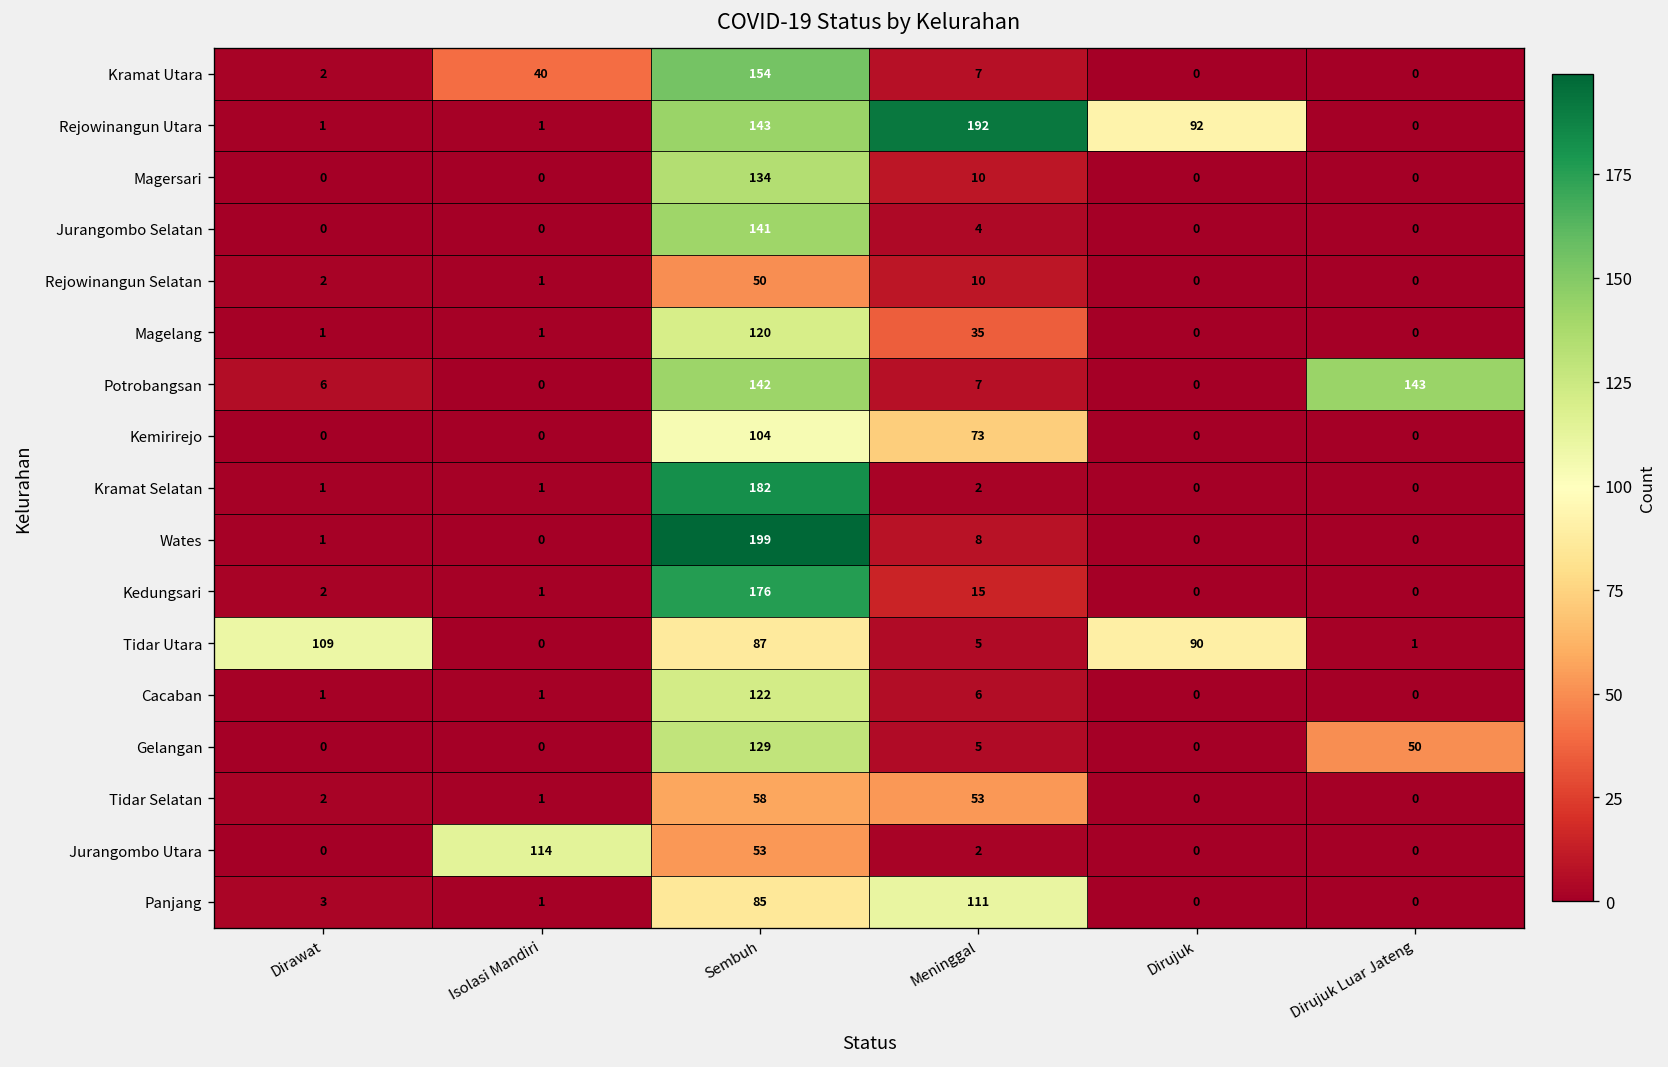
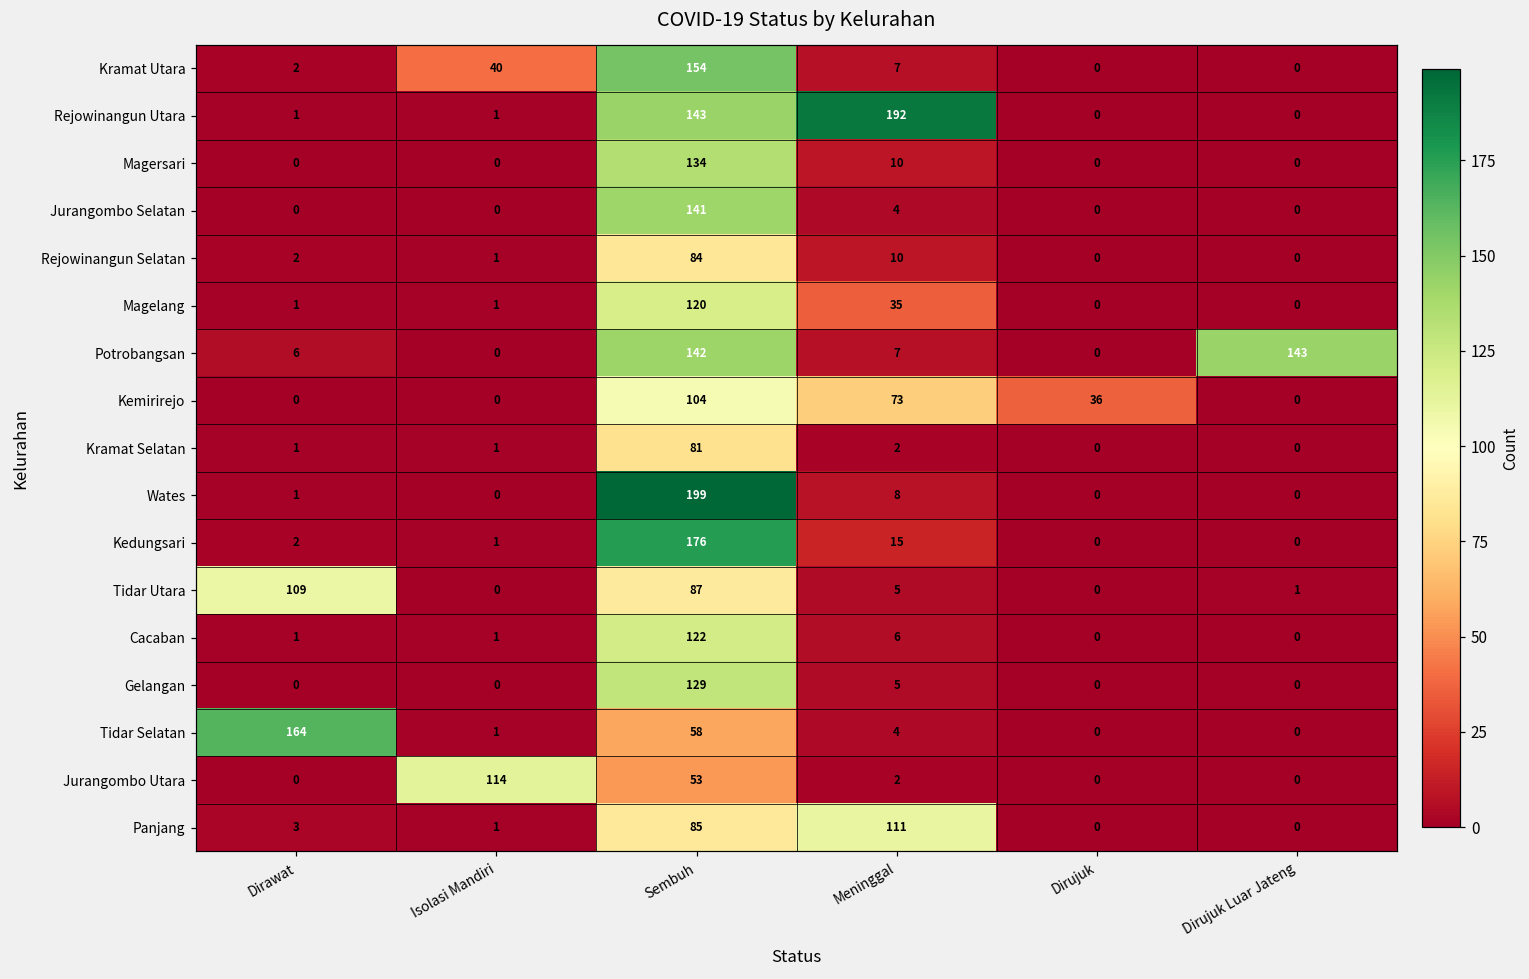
Rejowinangun Utara, Dirujuk: 92 -> 0
Rejowinangun Selatan, Sembuh: 50 -> 84
Kemirirejo, Dirujuk: 0 -> 36
Kramat Selatan, Sembuh: 182 -> 81
Tidar Utara, Dirujuk: 90 -> 0
Gelangan, Dirujuk Luar Jateng: 50 -> 0
Tidar Selatan, Dirawat: 2 -> 164
Tidar Selatan, Meninggal: 53 -> 4
